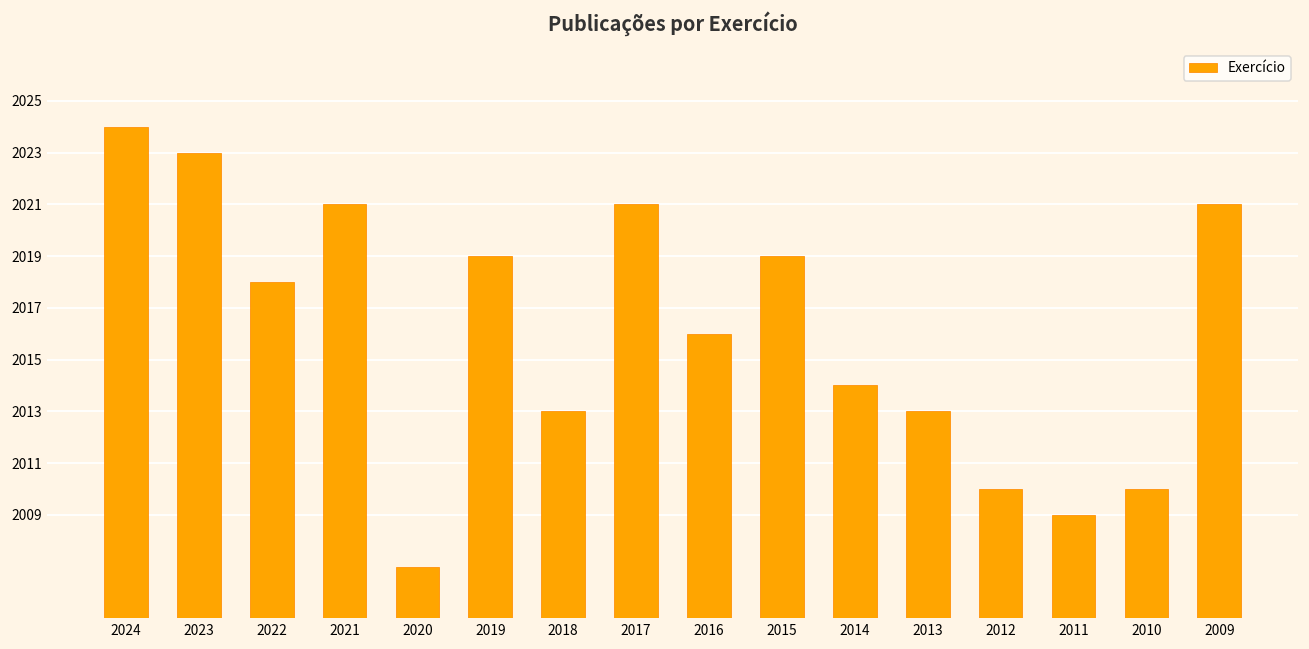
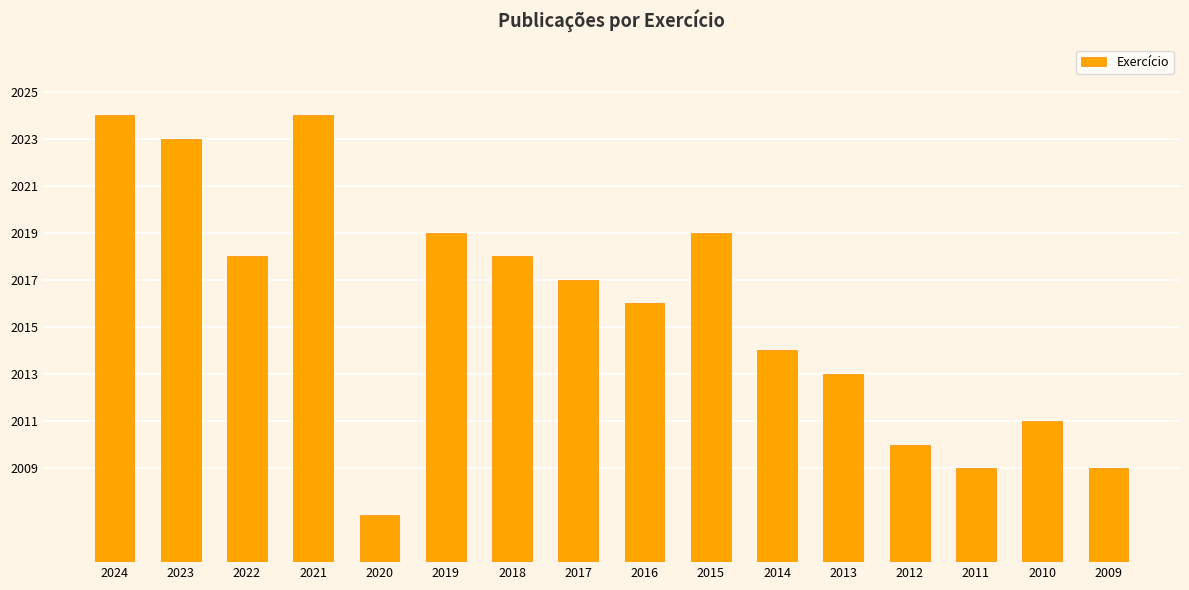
2021: 2021 -> 2024
2018: 2013 -> 2018
2017: 2021 -> 2017
2010: 2010 -> 2011
2009: 2021 -> 2009
